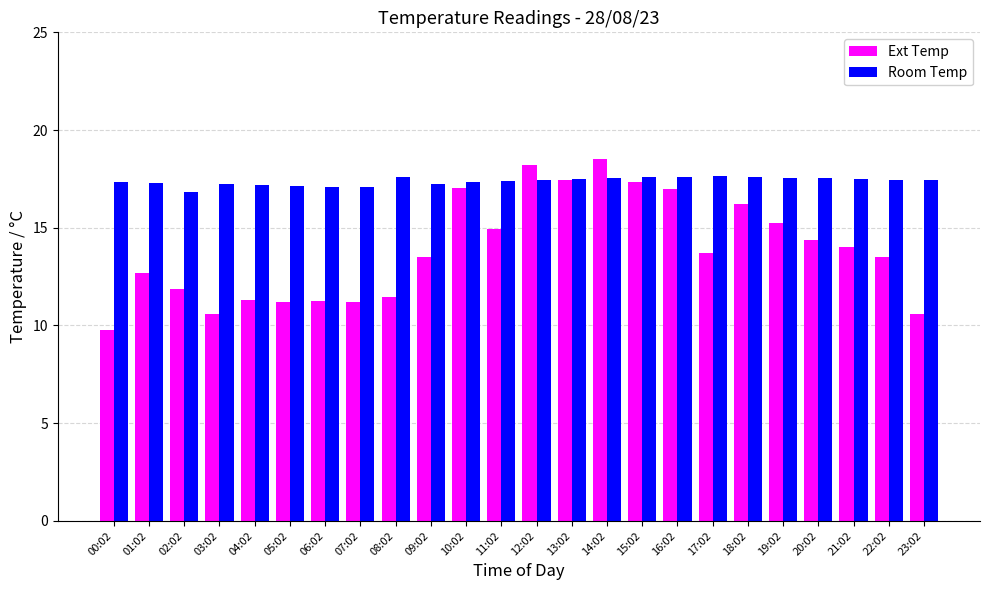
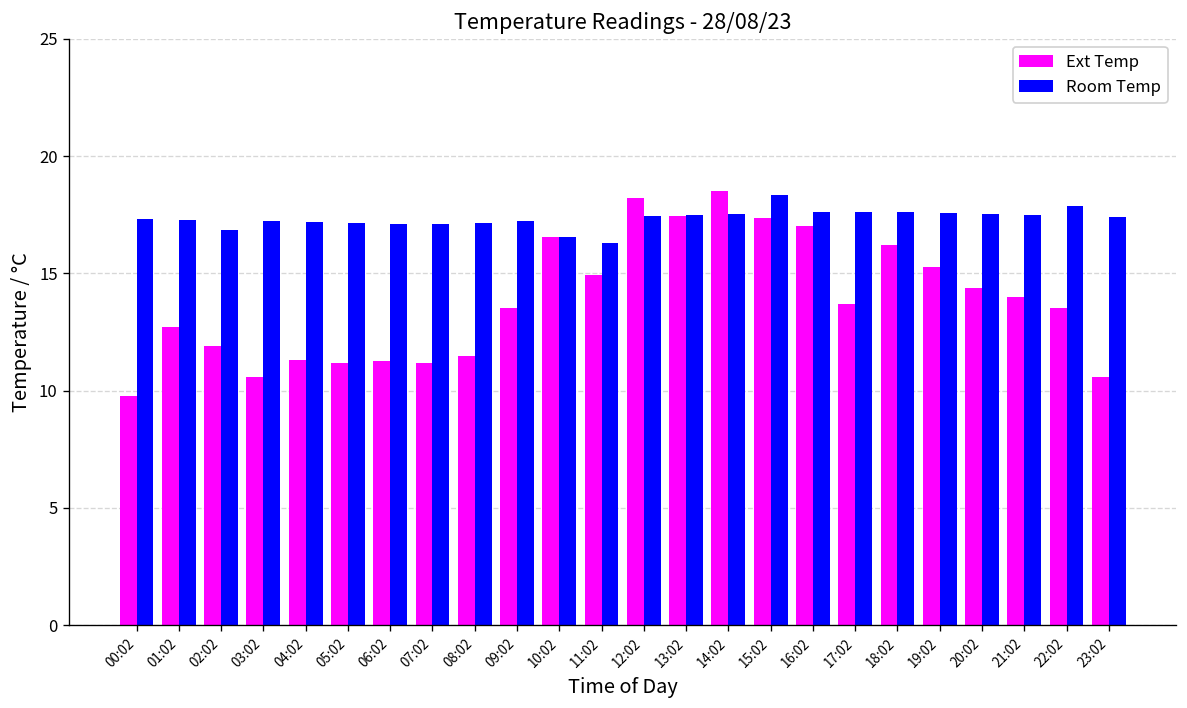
Room Temp, 08:02: 17.6 -> 17.1
Ext Temp, 10:02: 17.0 -> 16.6
Room Temp, 10:02: 17.3 -> 16.5
Room Temp, 11:02: 17.4 -> 16.3
Room Temp, 15:02: 17.6 -> 18.4
Room Temp, 22:02: 17.4 -> 17.9
